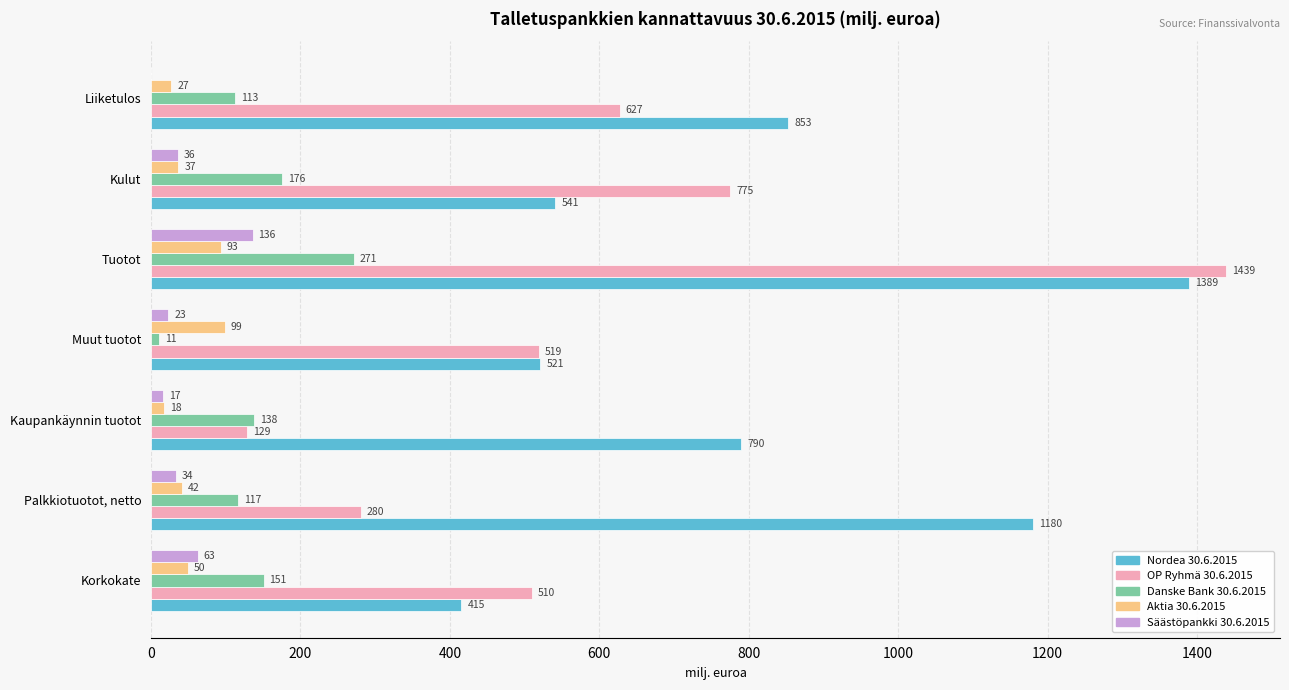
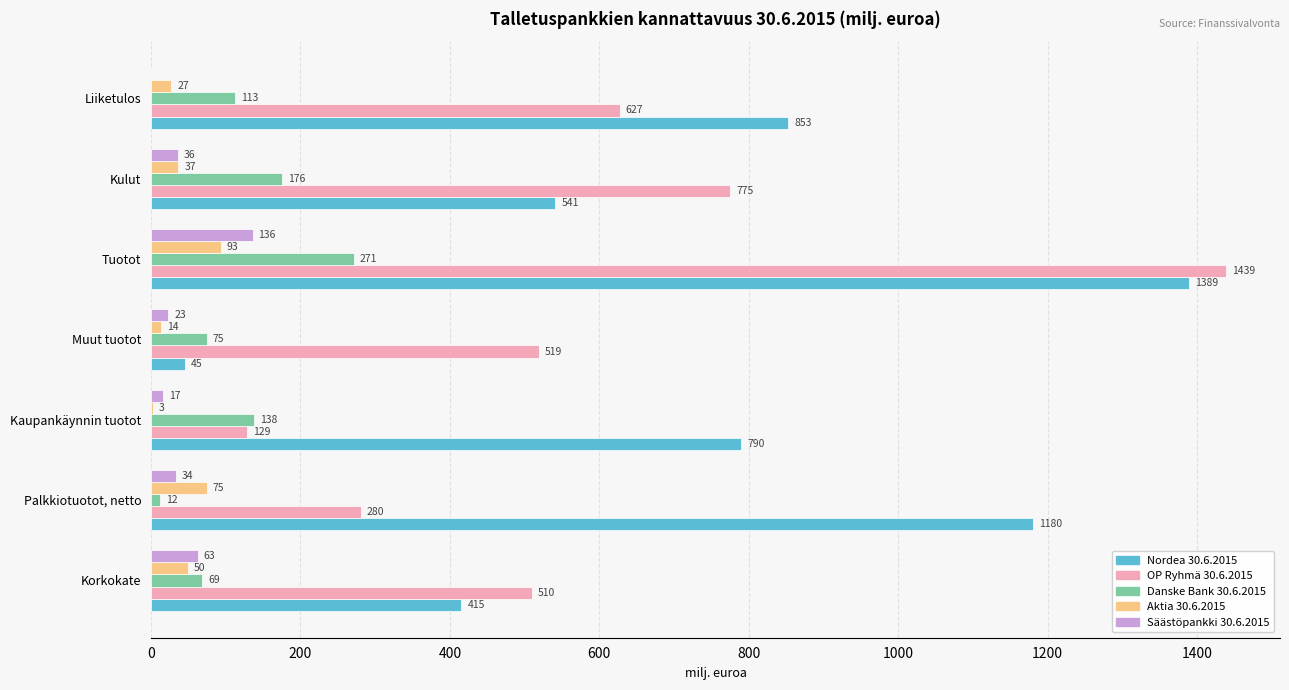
Aktia 30.6.2015, Muut tuotot: 99 -> 14
Danske Bank 30.6.2015, Muut tuotot: 11 -> 75
Nordea 30.6.2015, Muut tuotot: 521 -> 45
Aktia 30.6.2015, Kaupankäynnin tuotot: 18 -> 3
Aktia 30.6.2015, Palkkiotuotot, netto: 42 -> 75
Danske Bank 30.6.2015, Palkkiotuotot, netto: 117 -> 12
Danske Bank 30.6.2015, Korkokate: 151 -> 69
